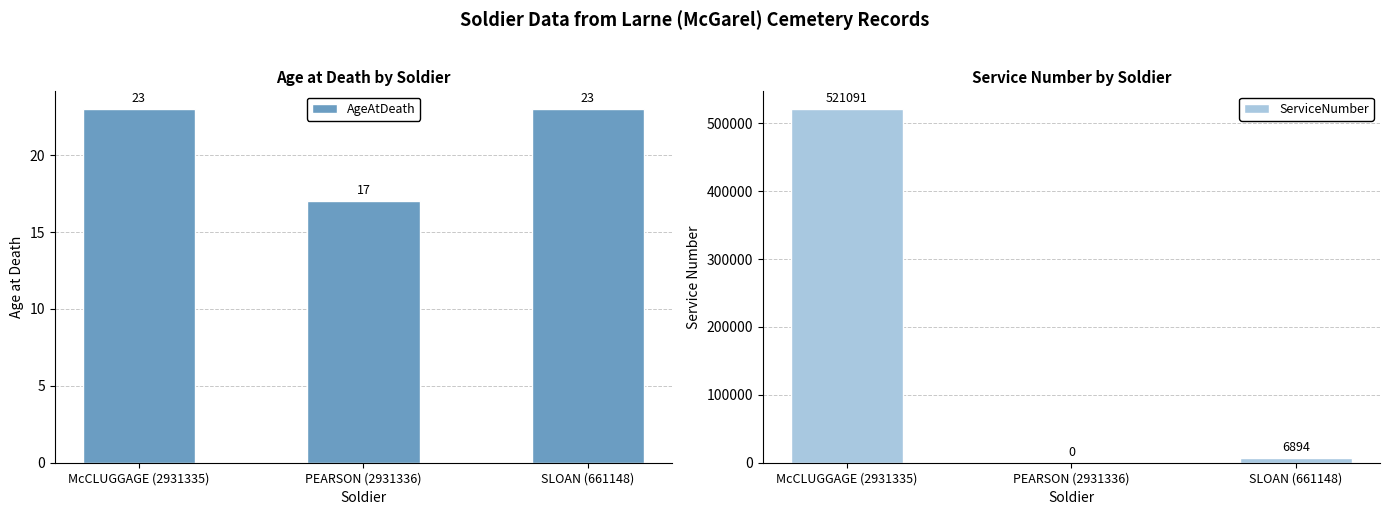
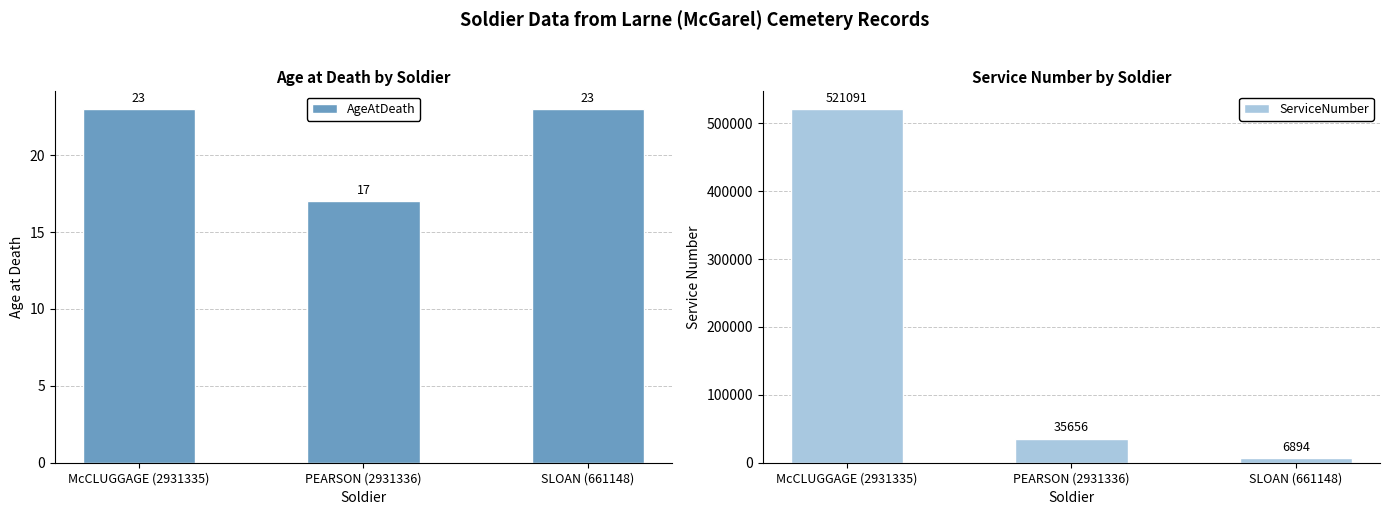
Service Number by Soldier, PEARSON (2931336): 0 -> 35656
